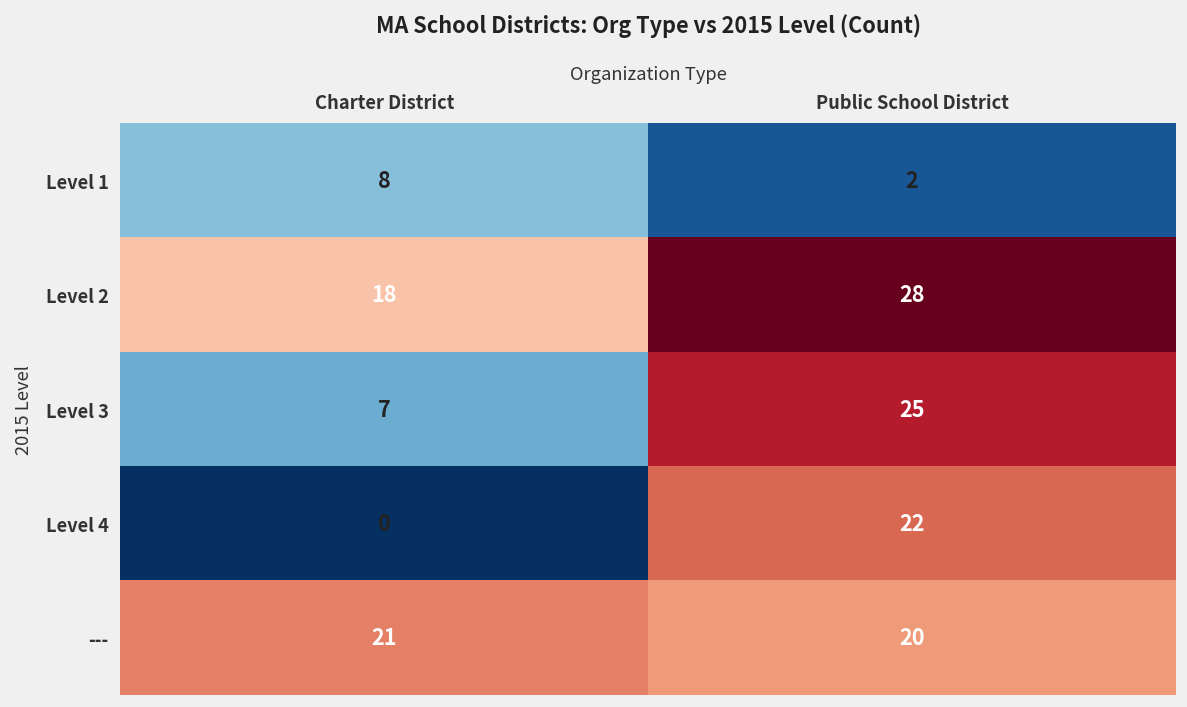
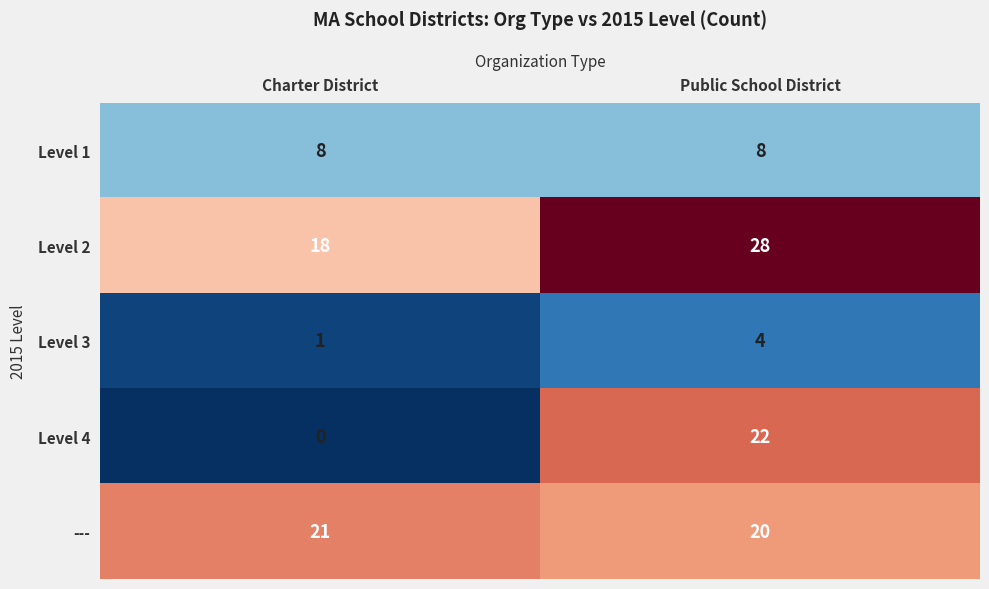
Level 1, Public School District: 2 -> 8
Level 3, Charter District: 7 -> 1
Level 3, Public School District: 25 -> 4
